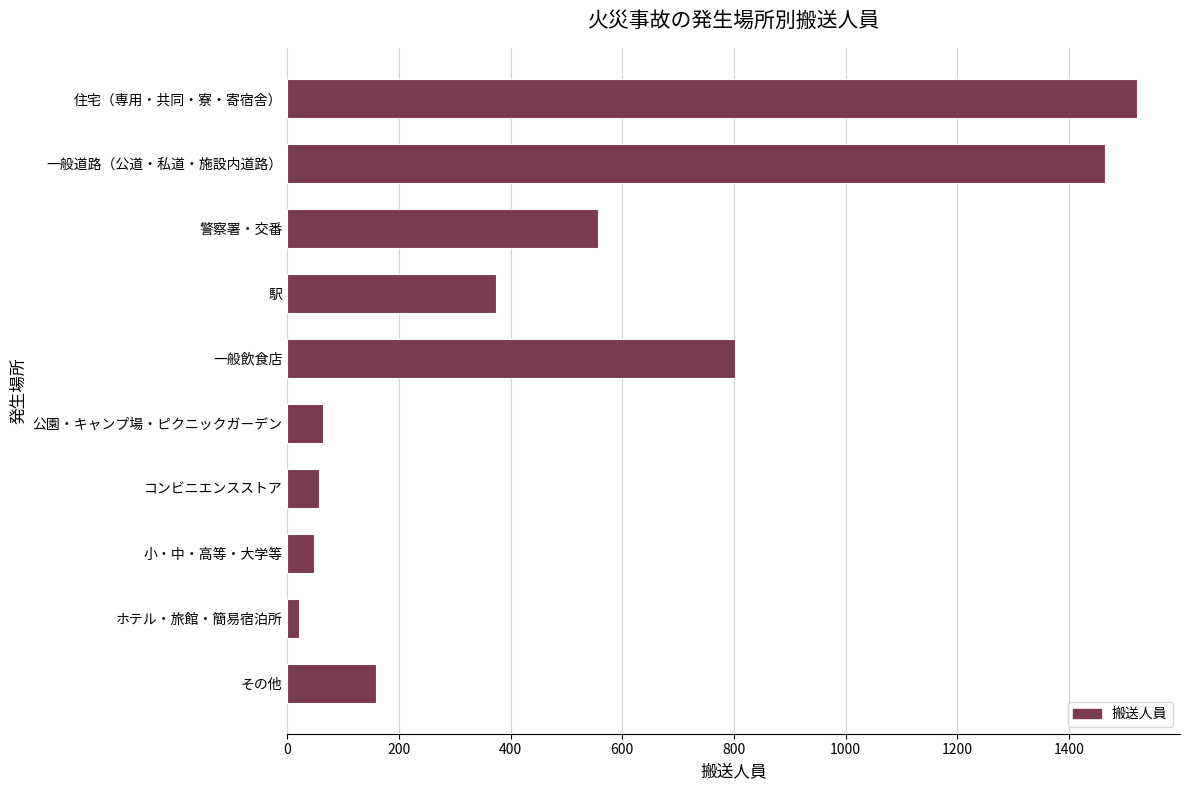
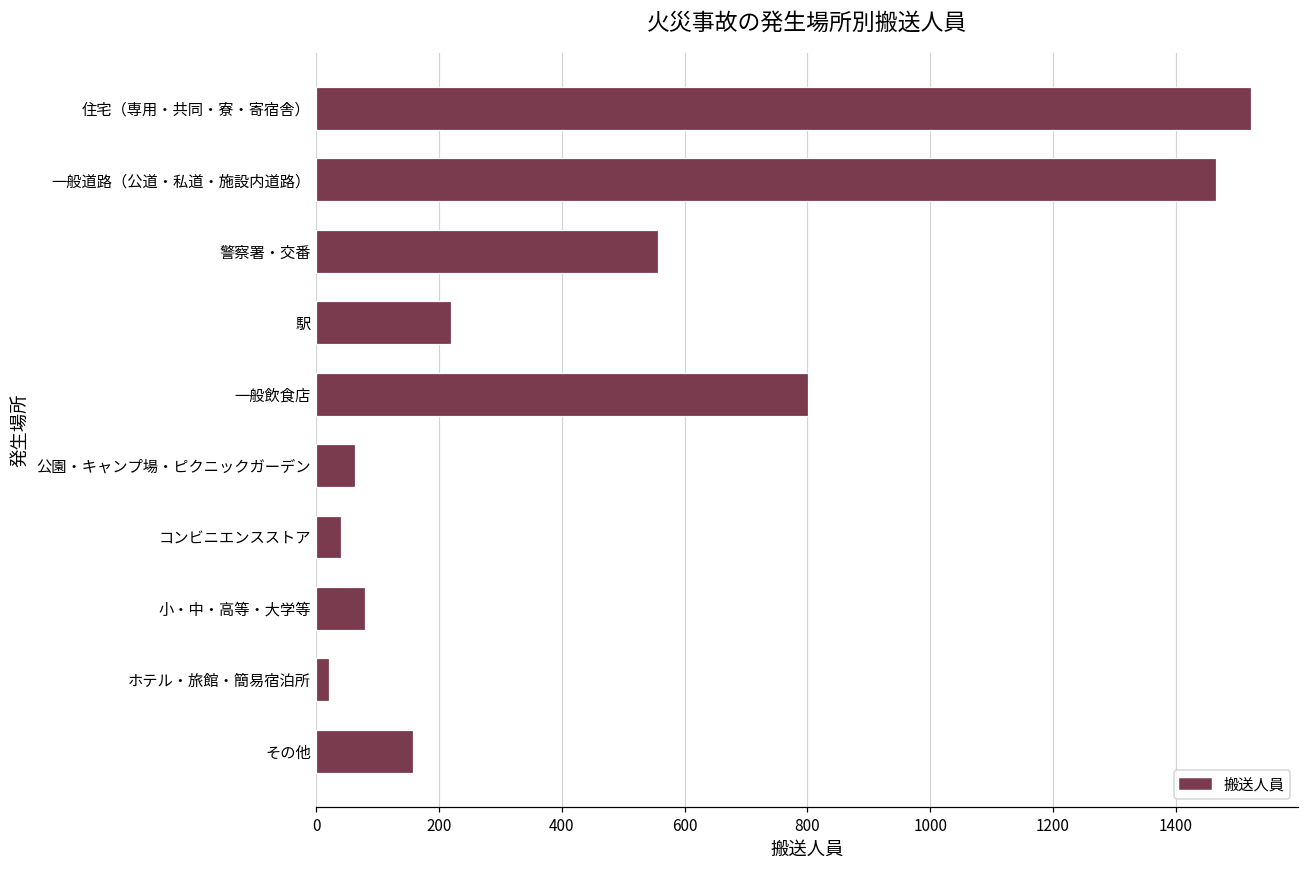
駅: 370 -> 220
コンビニエンスストア: 60 -> 40
小・中・高等・大学等: 50 -> 80
